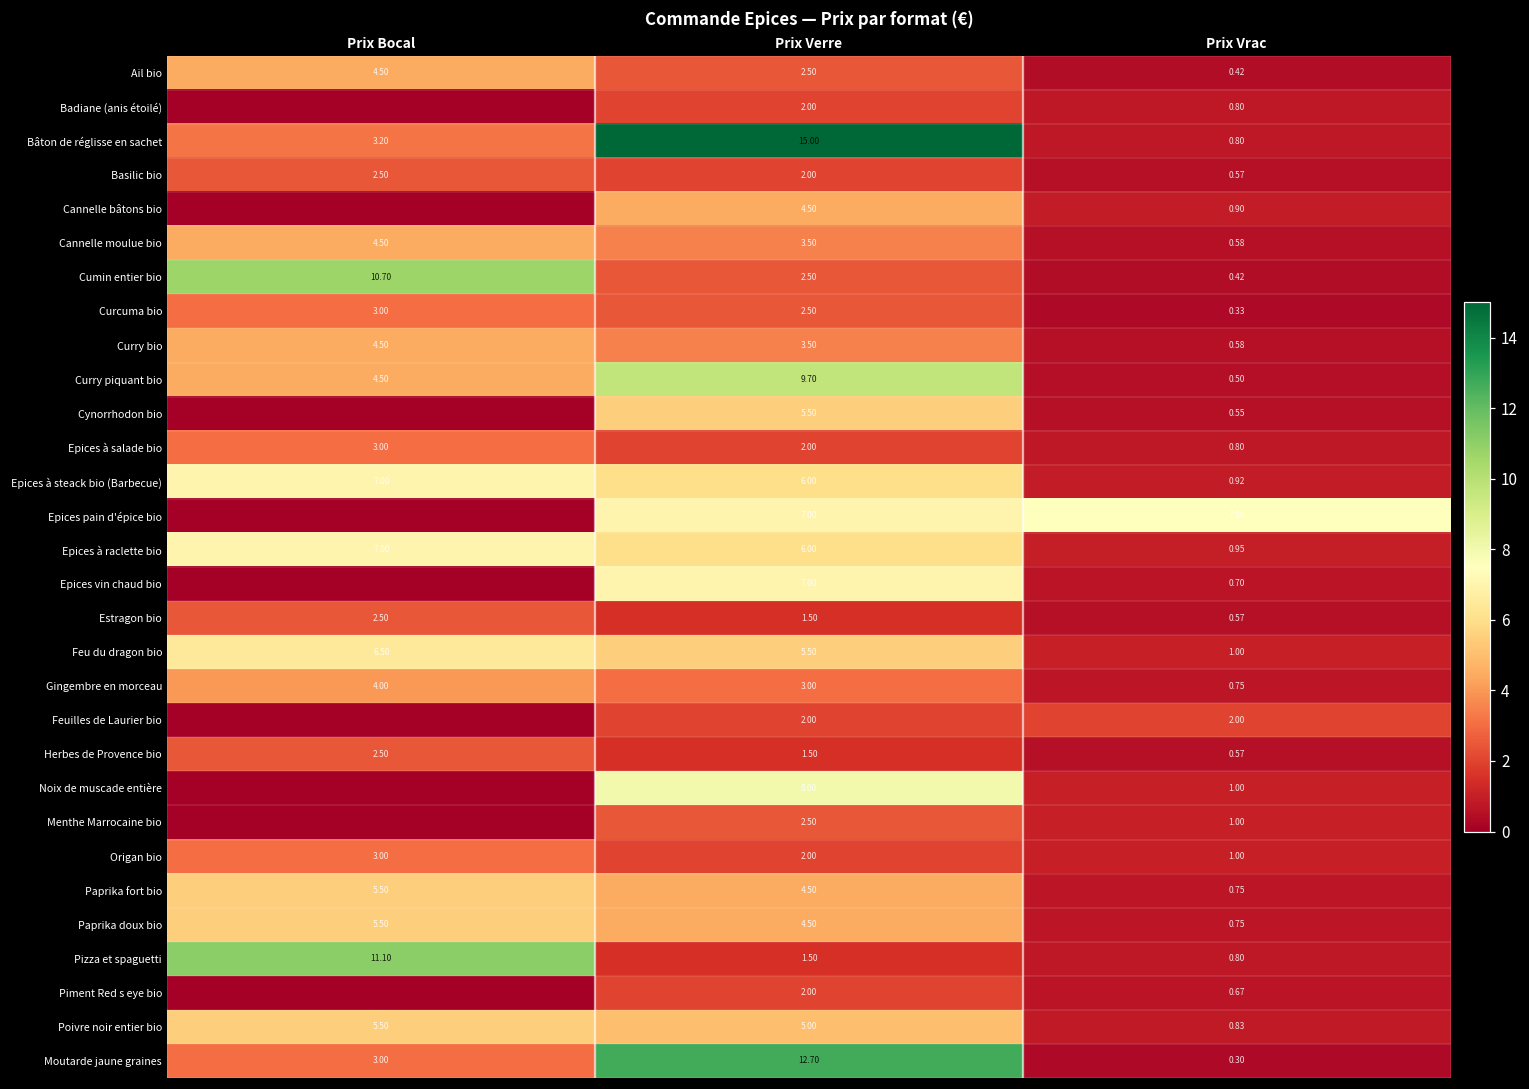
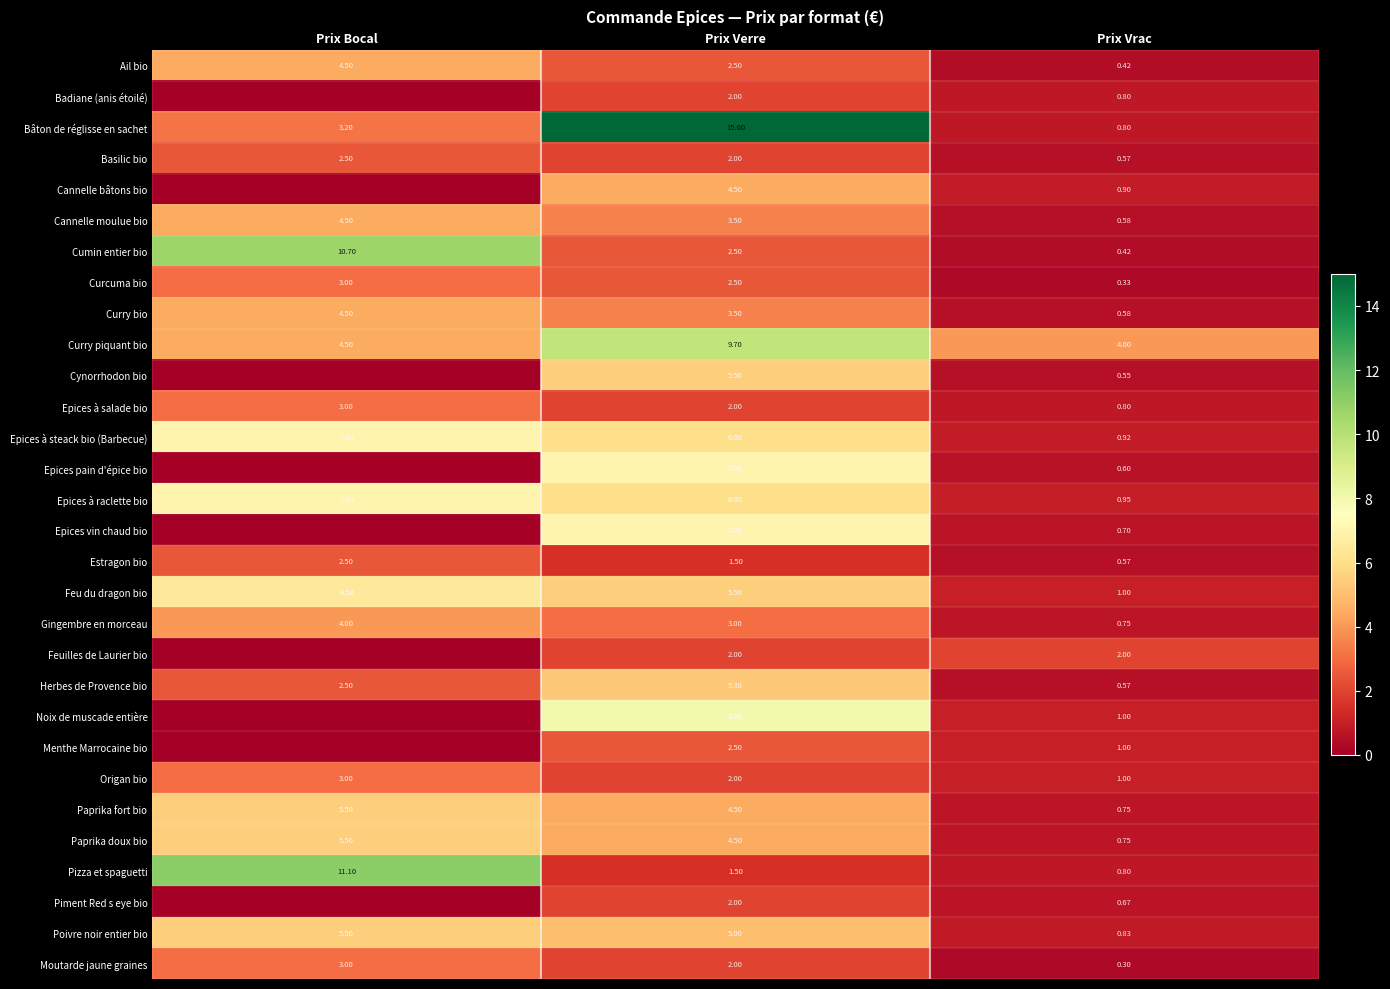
Curry piquant bio, Prix Vrac: 0.50 -> 4.00
Epices pain d'épice bio, Prix Vrac: 7.50 -> 0.60
Herbes de Provence bio, Prix Verre: 1.50 -> 5.30
Moutarde jaune graines, Prix Verre: 12.70 -> 2.00
